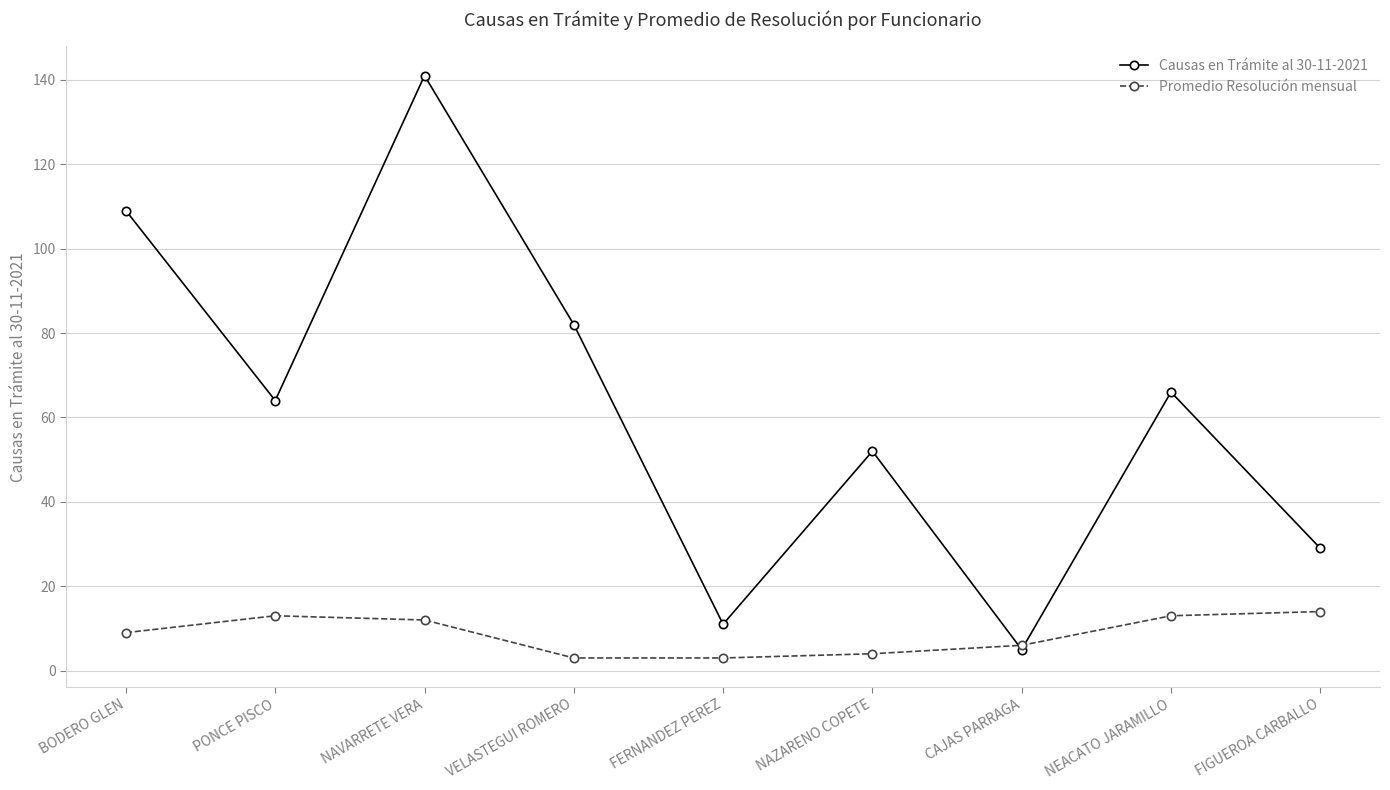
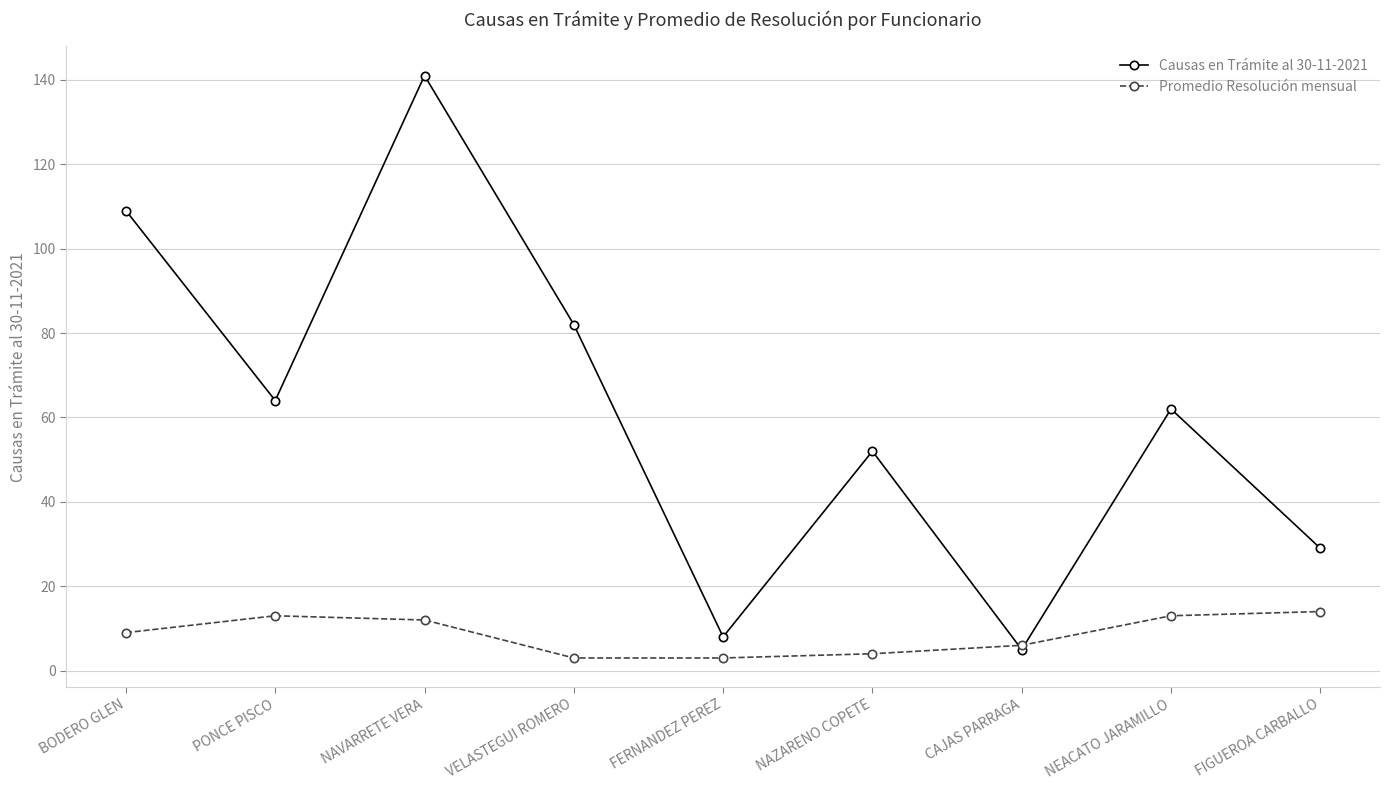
Causas en Trámite al 30-11-2021, FERNANDEZ PEREZ: 11 -> 8
Causas en Trámite al 30-11-2021, NEACATO JARAMILLO: 66 -> 62
